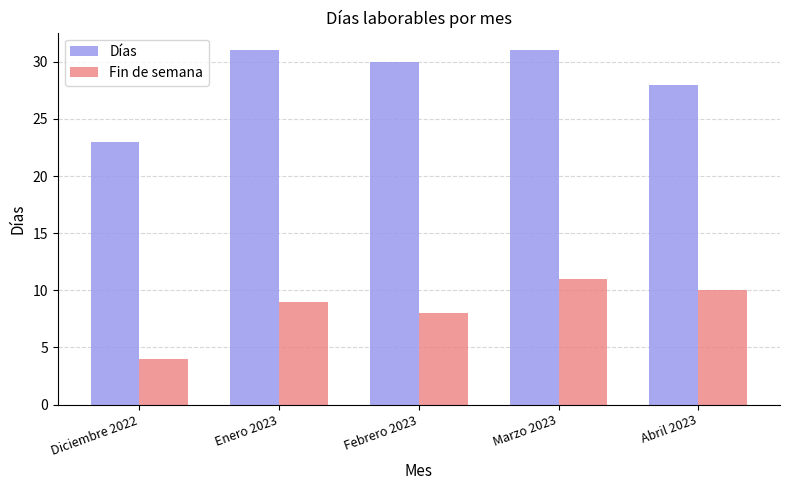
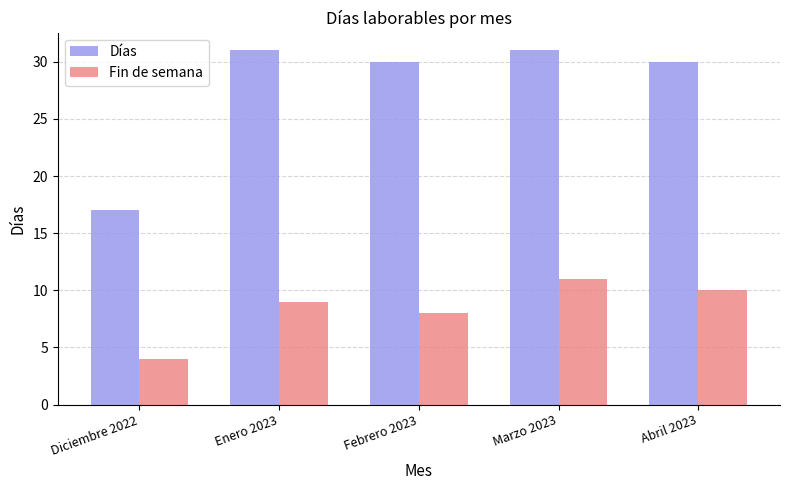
Días, Diciembre 2022: 23 -> 17
Días, Abril 2023: 28 -> 30
